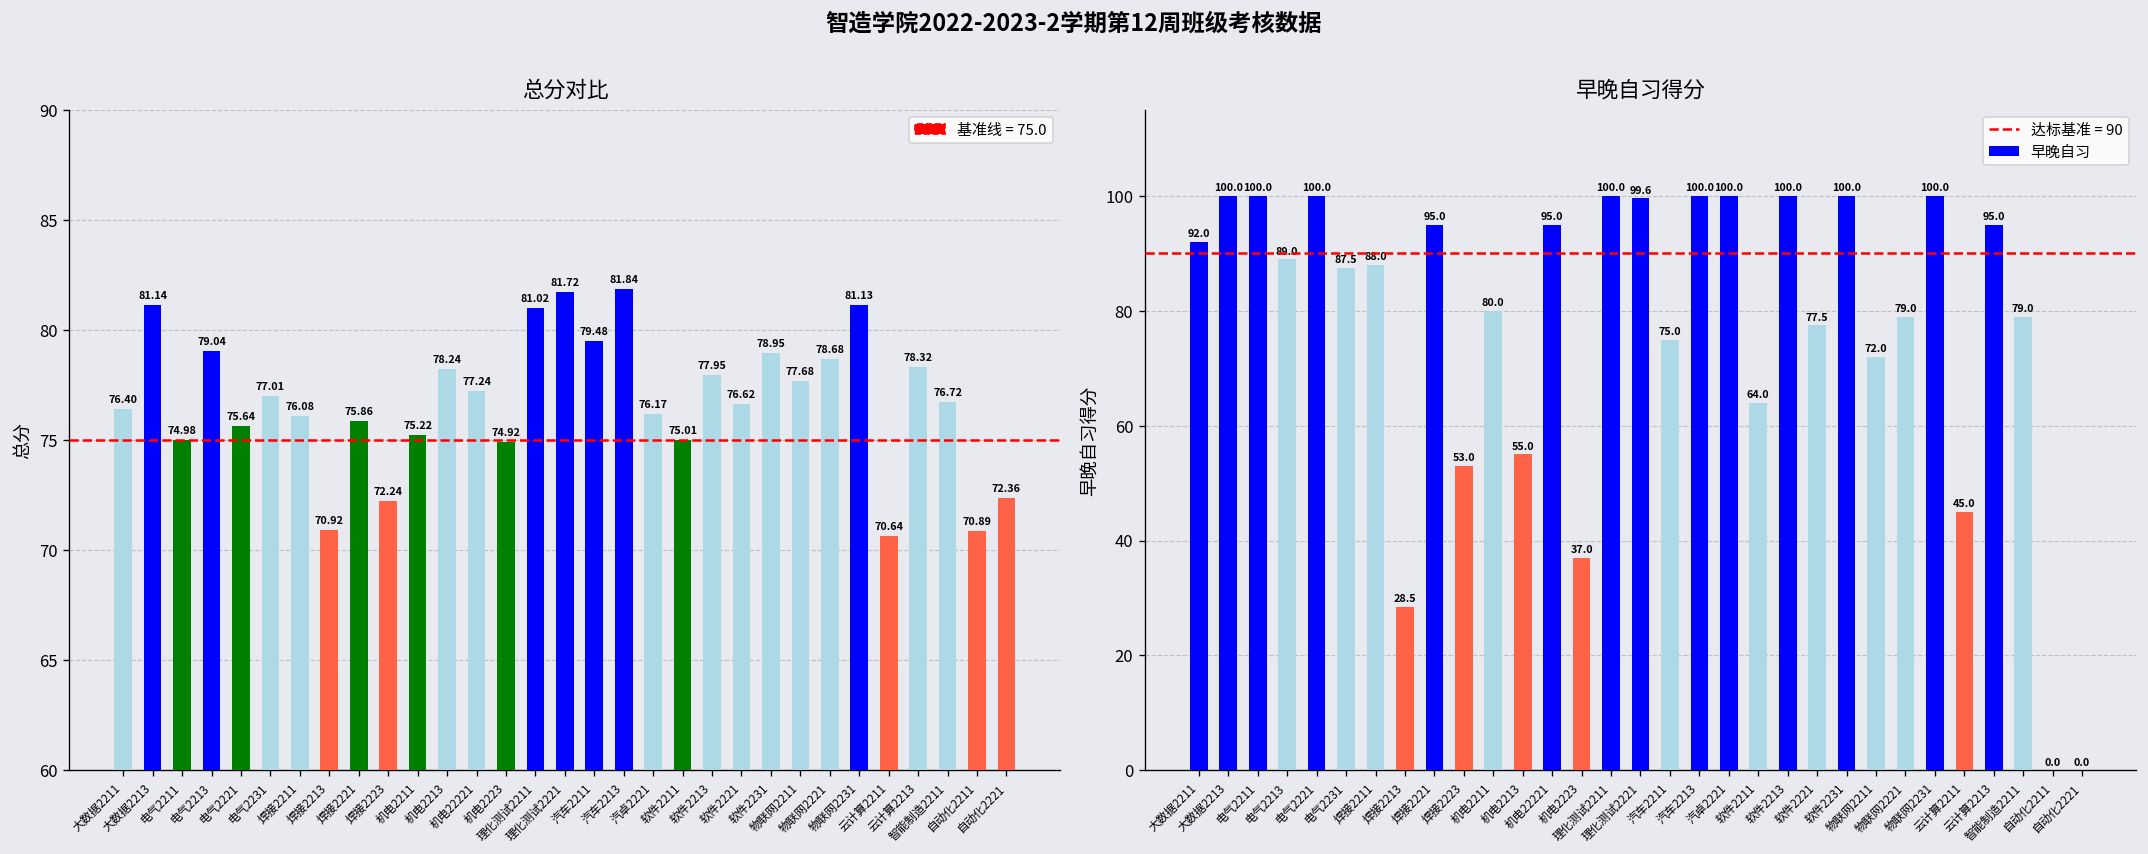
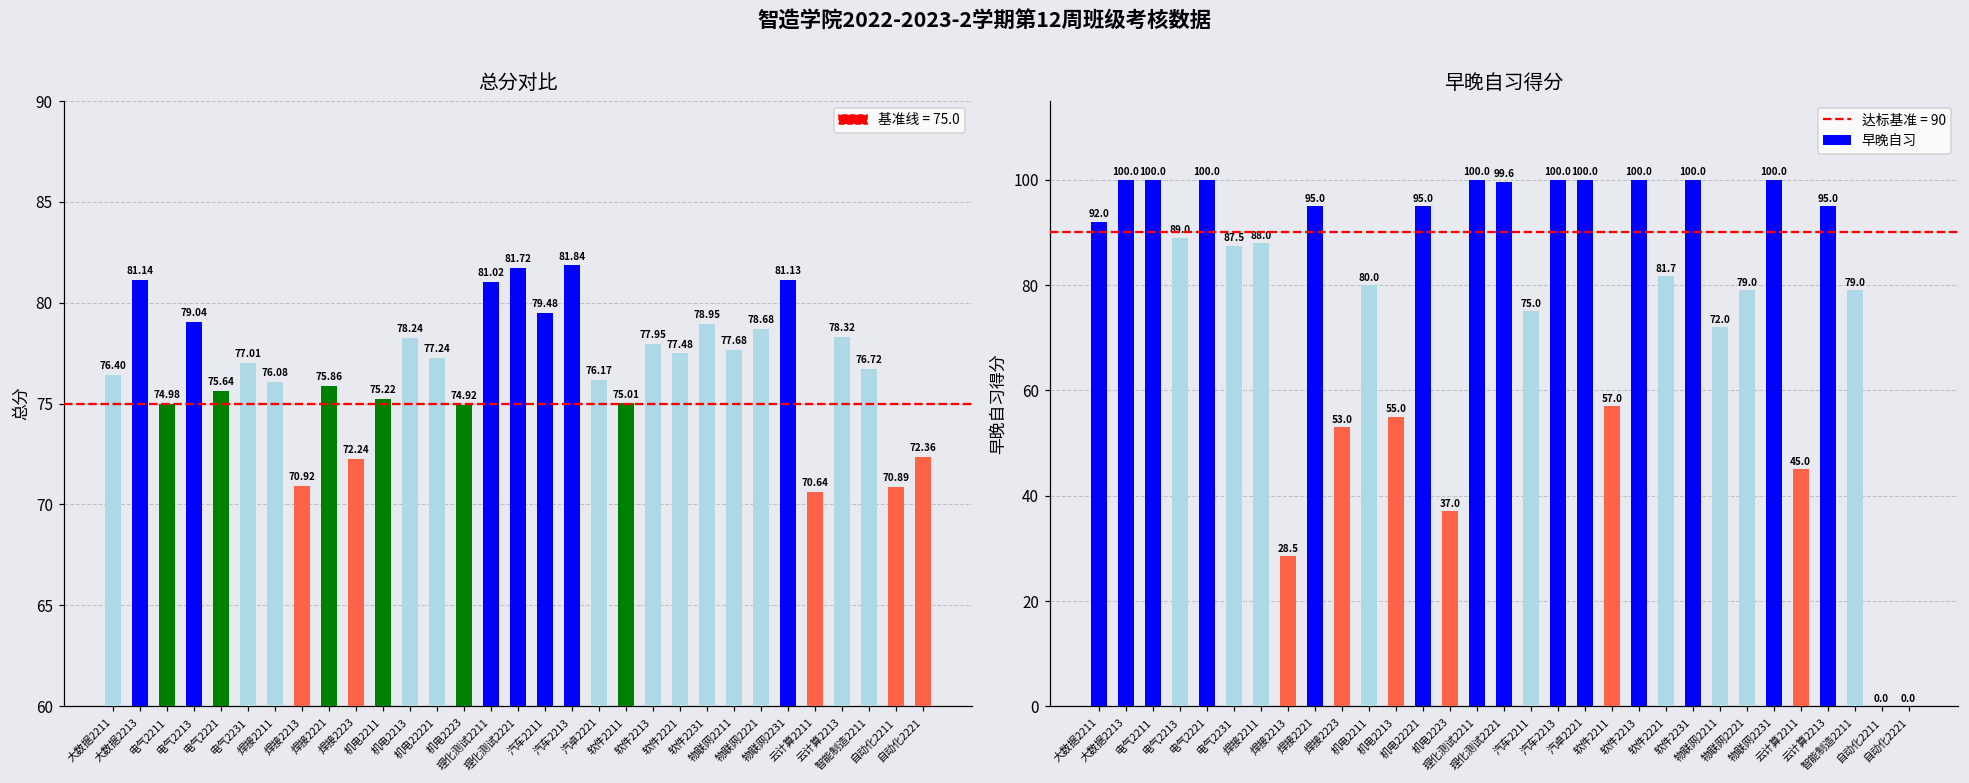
总分对比, 软件2221: 76.62 -> 77.48
早晚自习得分, 软件2211: 64.0 -> 57.0
早晚自习得分, 软件2221: 77.5 -> 81.7
